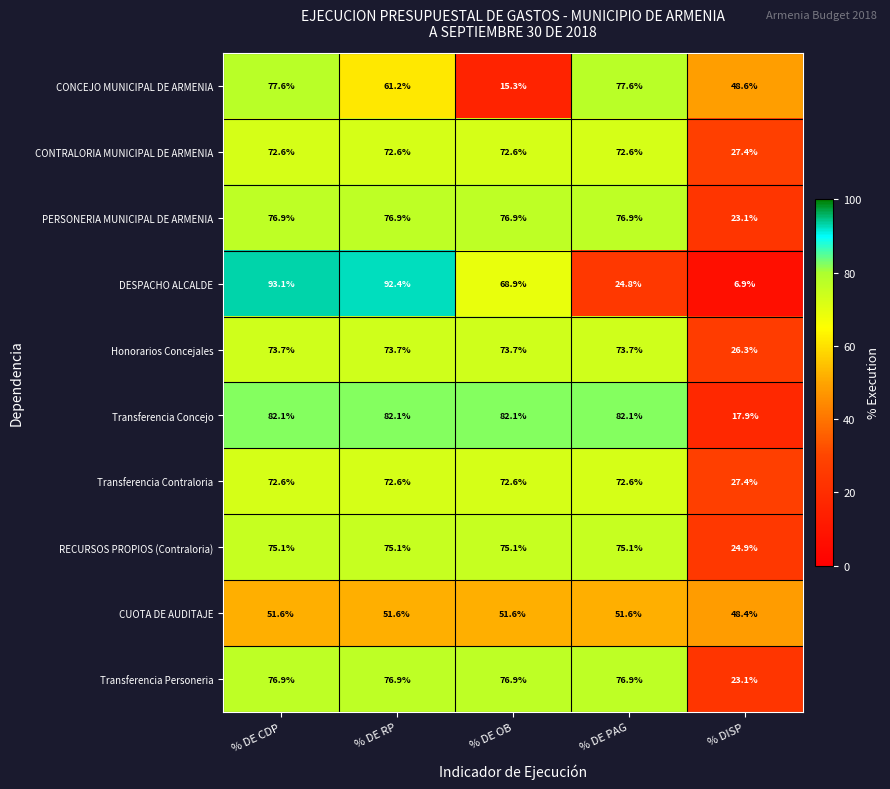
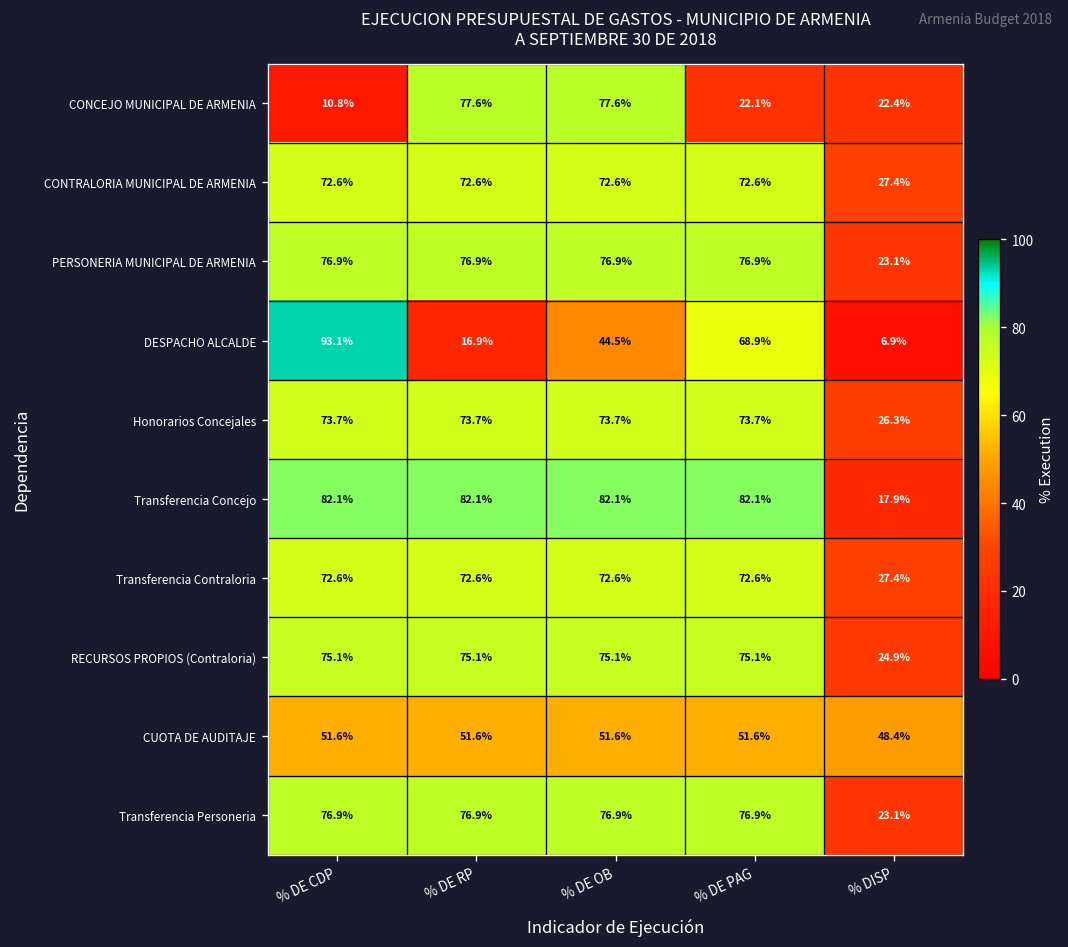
CONCEJO MUNICIPAL DE ARMENIA, % DE CDP: 77.6% -> 10.8%
CONCEJO MUNICIPAL DE ARMENIA, % DE RP: 61.2% -> 77.6%
CONCEJO MUNICIPAL DE ARMENIA, % DE OB: 15.3% -> 77.6%
CONCEJO MUNICIPAL DE ARMENIA, % DE PAG: 77.6% -> 22.1%
CONCEJO MUNICIPAL DE ARMENIA, % DISP: 48.6% -> 22.4%
DESPACHO ALCALDE, % DE RP: 92.4% -> 16.9%
DESPACHO ALCALDE, % DE OB: 68.9% -> 44.5%
DESPACHO ALCALDE, % DE PAG: 24.8% -> 68.9%
